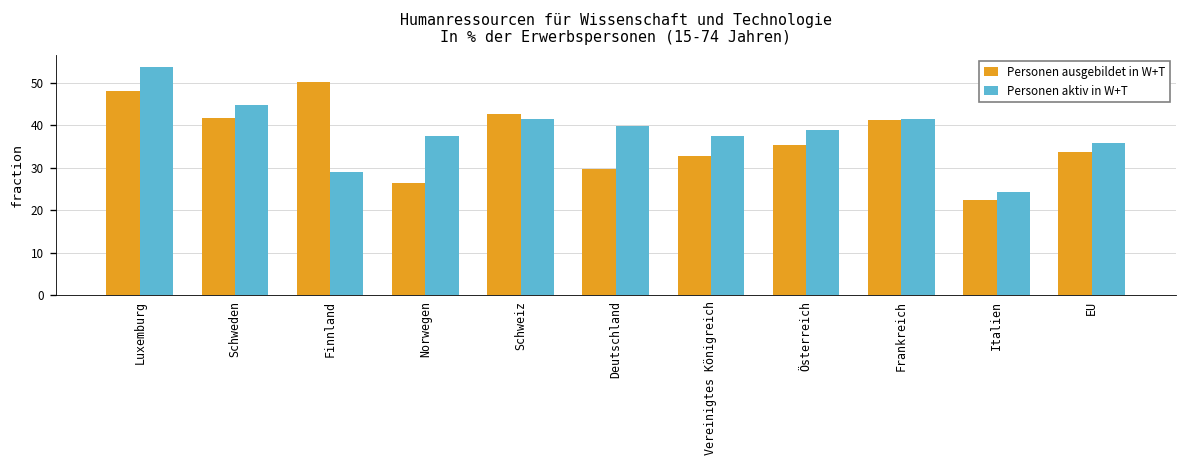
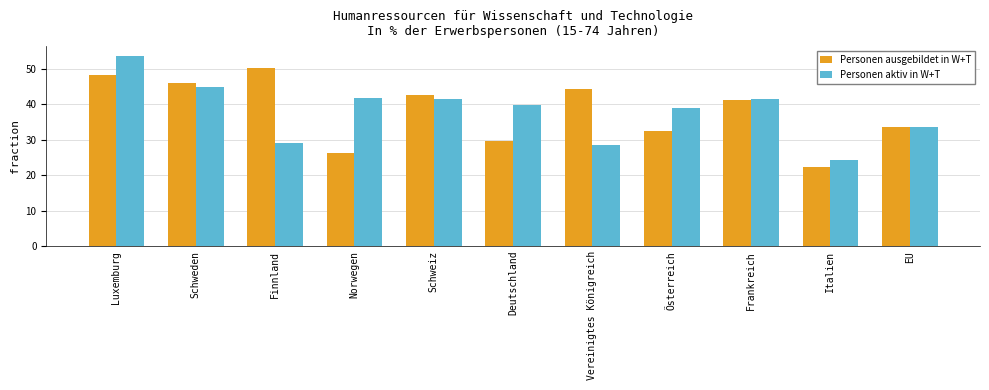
Personen ausgebildet in W+T, Schweden: 42 -> 46
Personen aktiv in W+T, Norwegen: 37 -> 42
Personen ausgebildet in W+T, Vereinigtes Königreich: 33 -> 45
Personen aktiv in W+T, Vereinigtes Königreich: 37 -> 29
Personen ausgebildet in W+T, Österreich: 35 -> 33
Personen aktiv in W+T, EU: 36 -> 34
